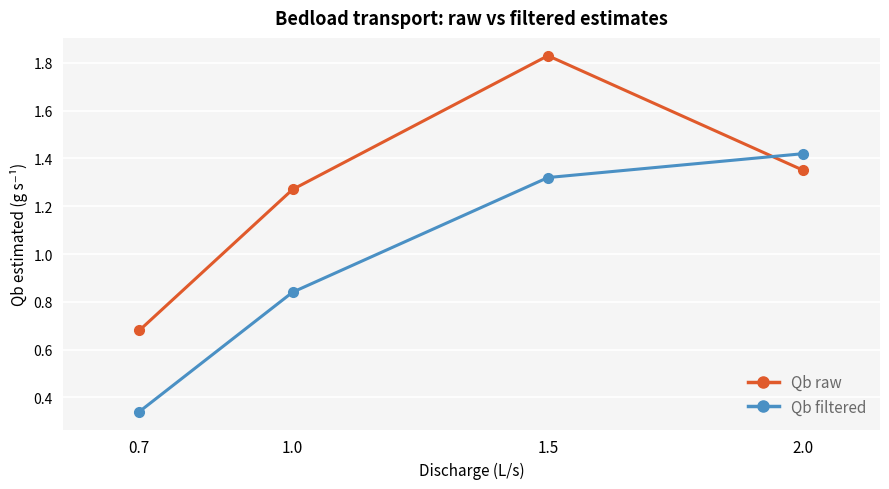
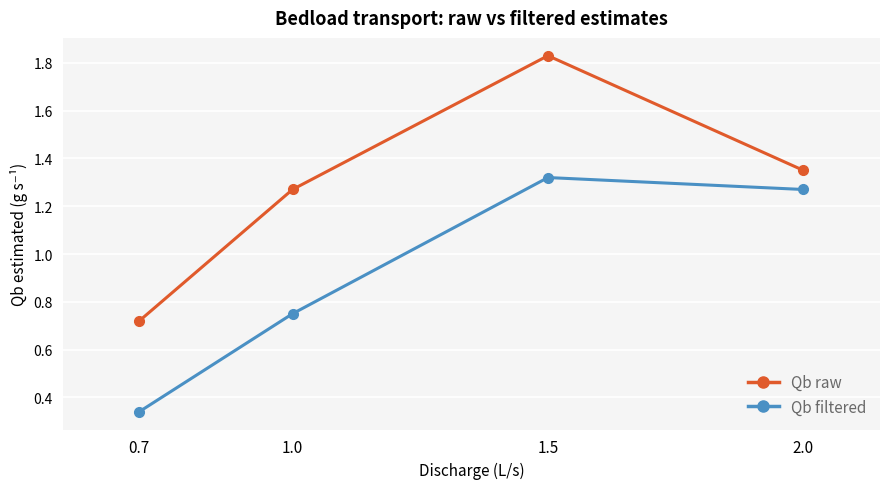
Qb raw, 0.7: 0.68 -> 0.72
Qb filtered, 1.0: 0.84 -> 0.75
Qb filtered, 2.0: 1.42 -> 1.27
